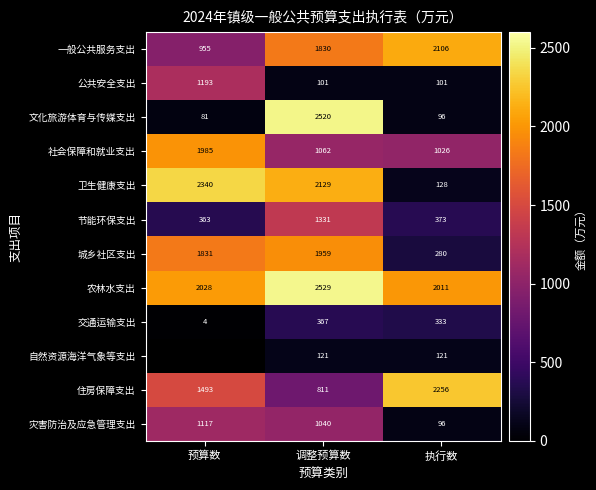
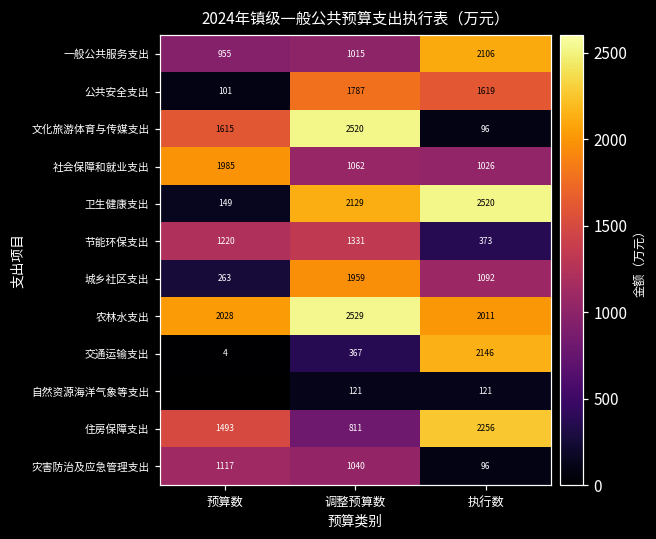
一般公共服务支出, 调整预算数: 1830 -> 1015
公共安全支出, 预算数: 1193 -> 101
公共安全支出, 调整预算数: 101 -> 1787
公共安全支出, 执行数: 101 -> 1619
文化旅游体育与传媒支出, 预算数: 81 -> 1615
卫生健康支出, 预算数: 2340 -> 149
卫生健康支出, 执行数: 128 -> 2520
节能环保支出, 预算数: 363 -> 1220
城乡社区支出, 预算数: 1831 -> 263
城乡社区支出, 执行数: 280 -> 1092
交通运输支出, 执行数: 333 -> 2146
